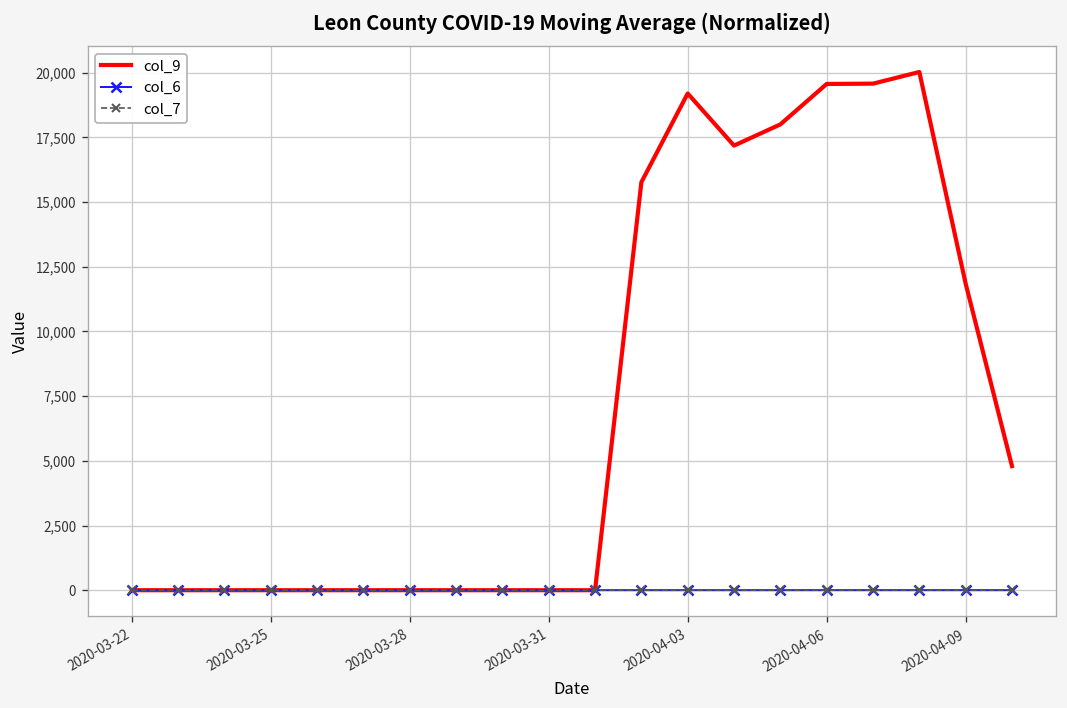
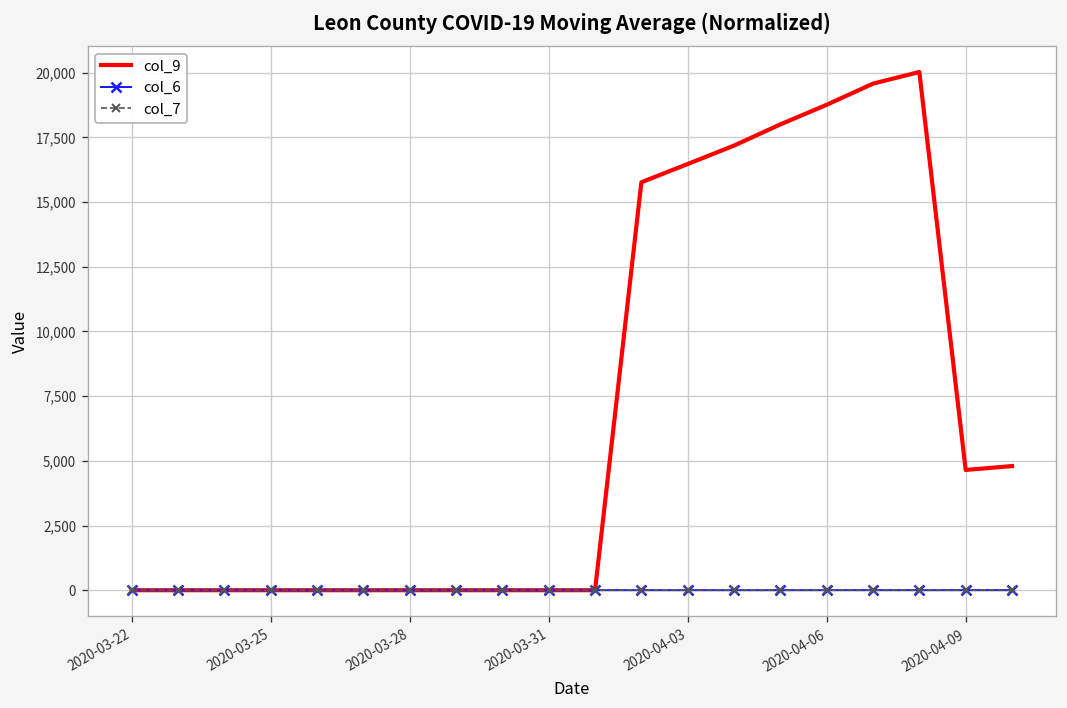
col_9, 2020-04-03: 19,200 -> 16,500
col_9, 2020-04-06: 19,600 -> 18,800
col_9, 2020-04-09: 11,800 -> 4,600
